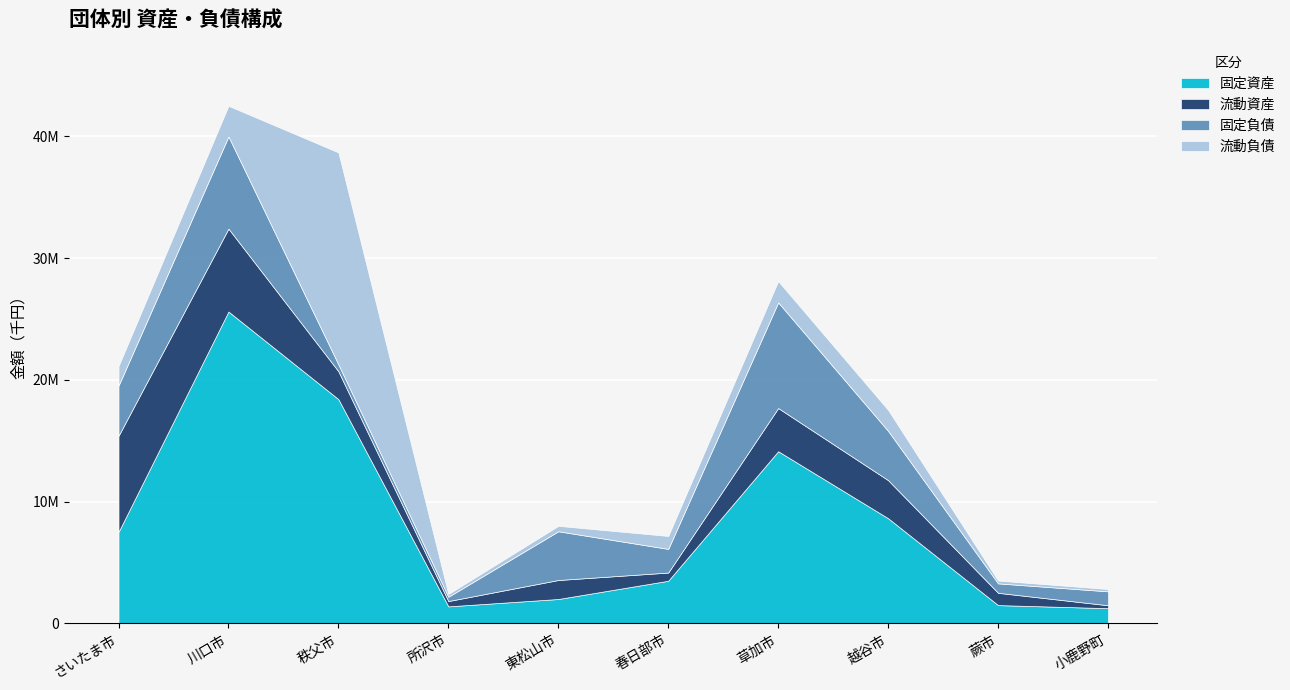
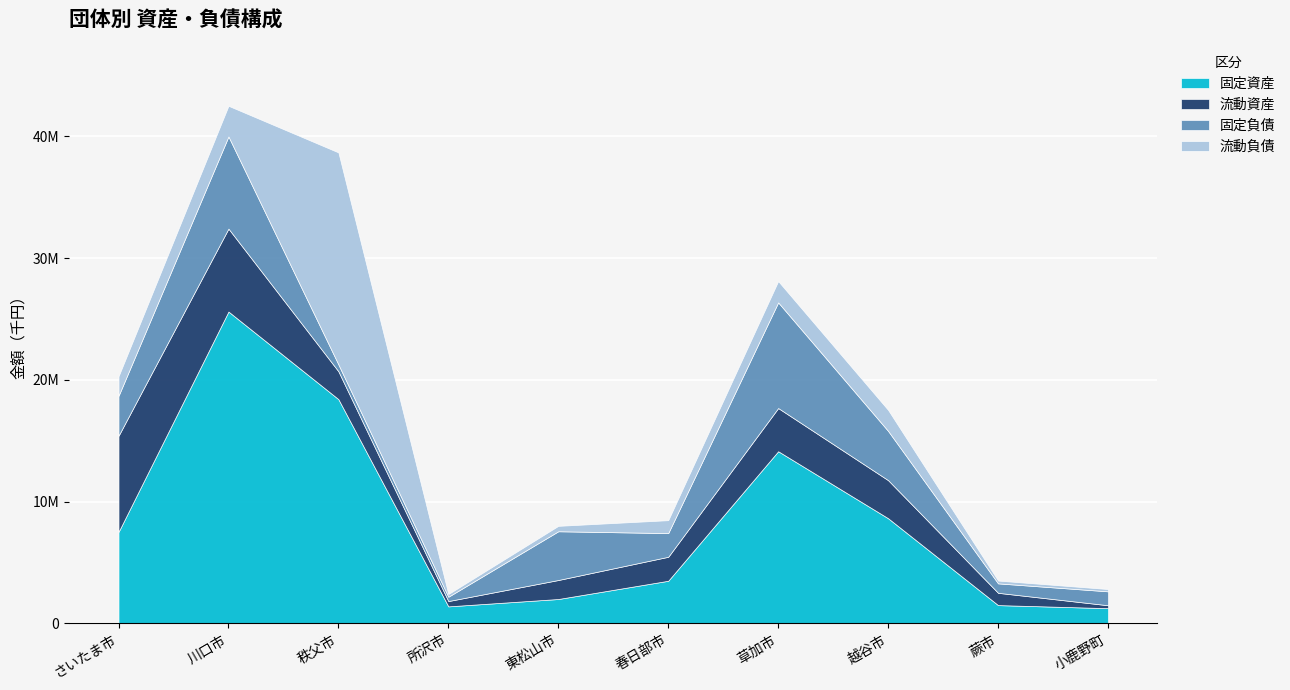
固定負債, さいたま市: 4100000 -> 3300000
流動資産, 春日部市: 700000 -> 2000000
